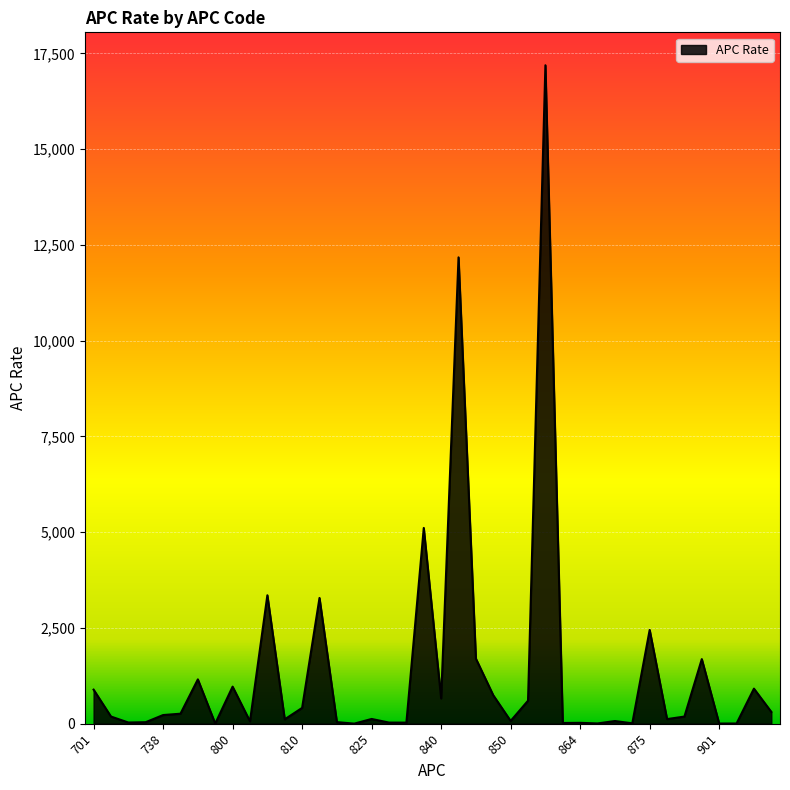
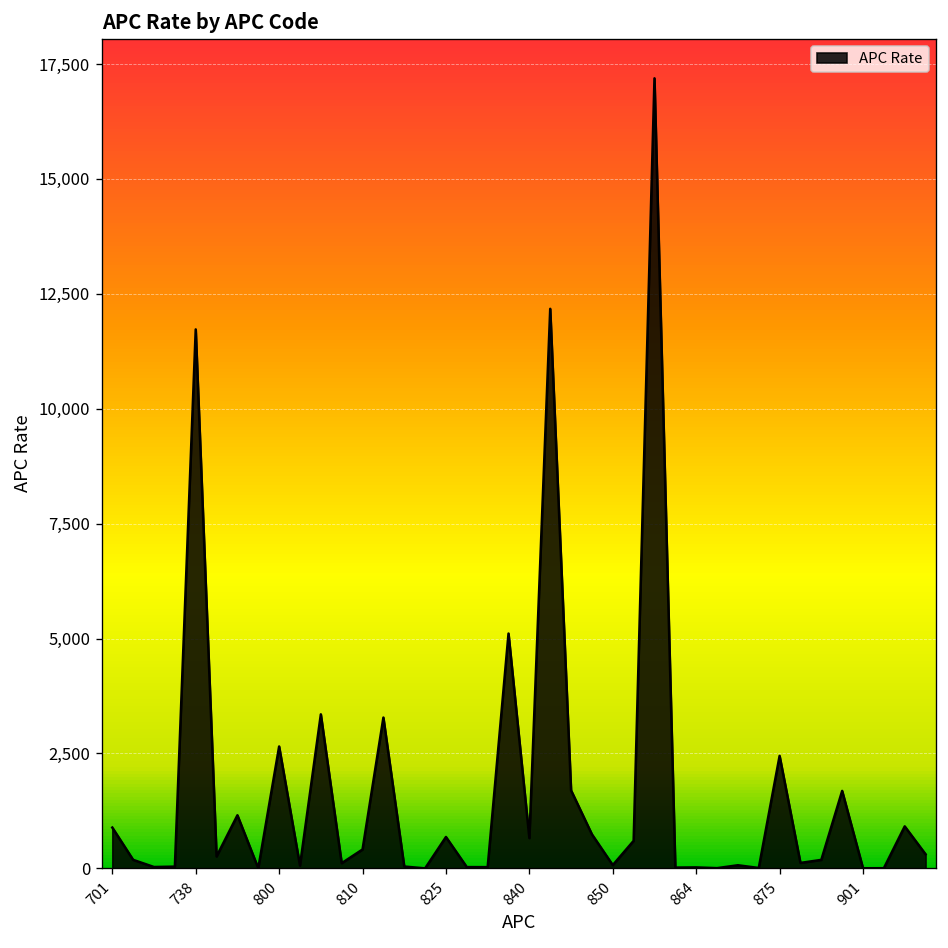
738: 200 -> 11,700
800: 1,000 -> 2,700
825: 100 -> 700
